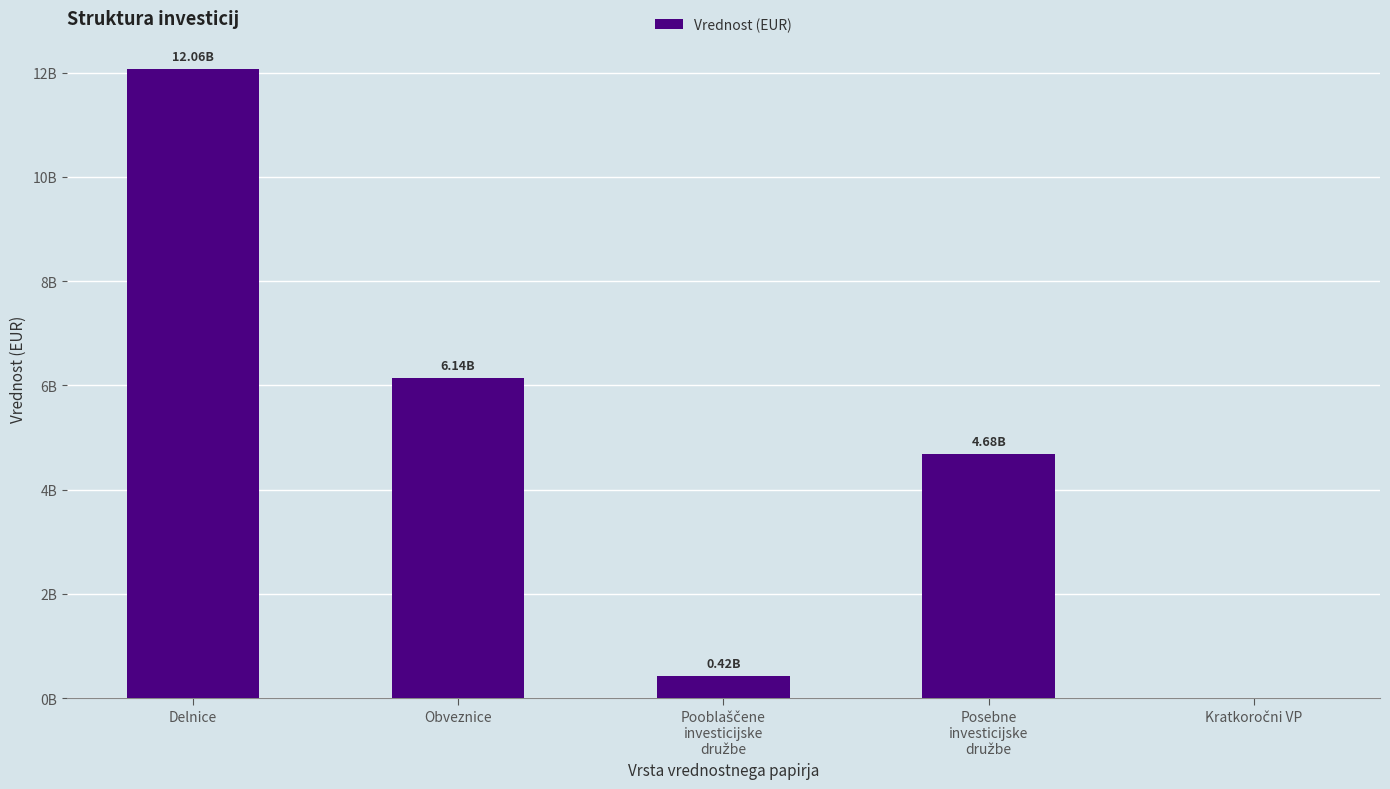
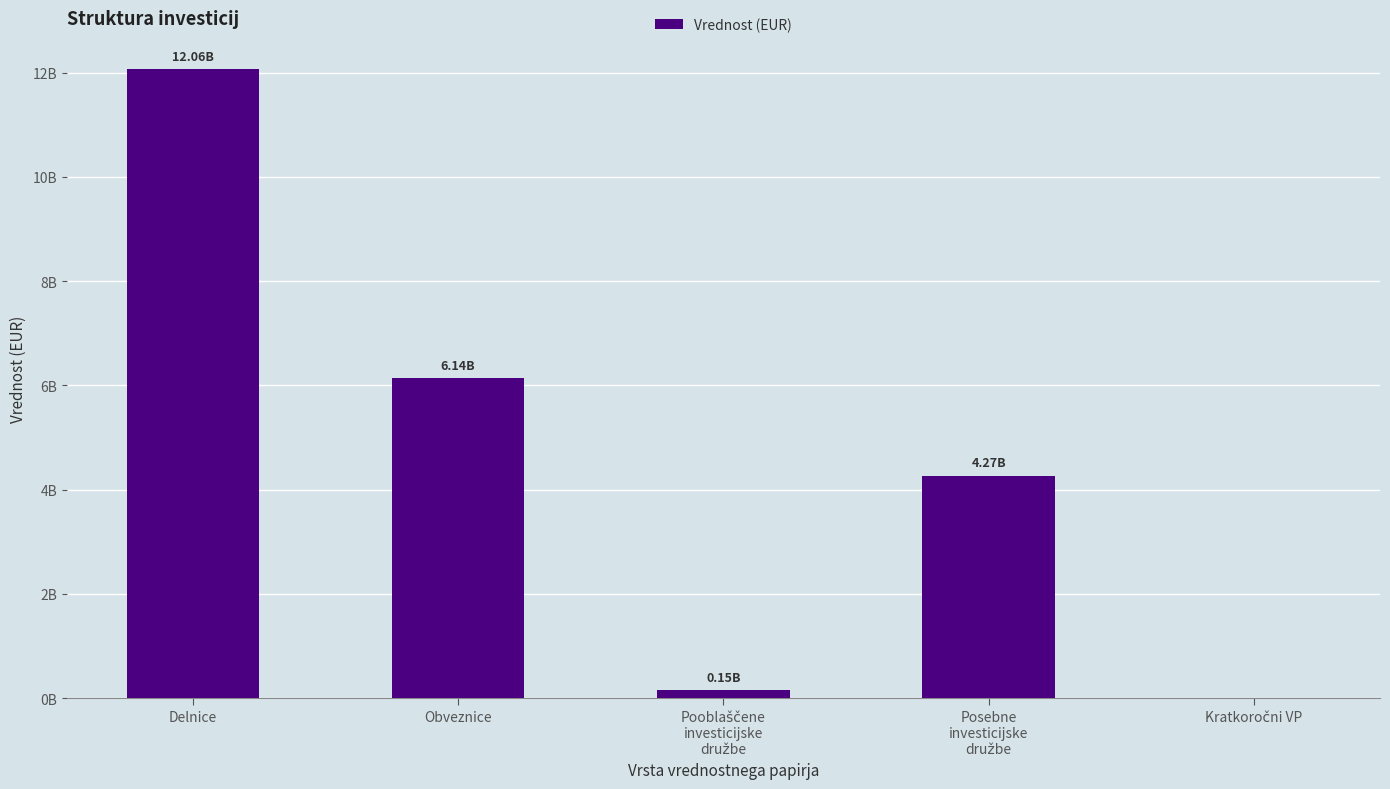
Pooblaščene investicijske družbe: 0.42B -> 0.15B
Posebne investicijske družbe: 4.68B -> 4.27B
